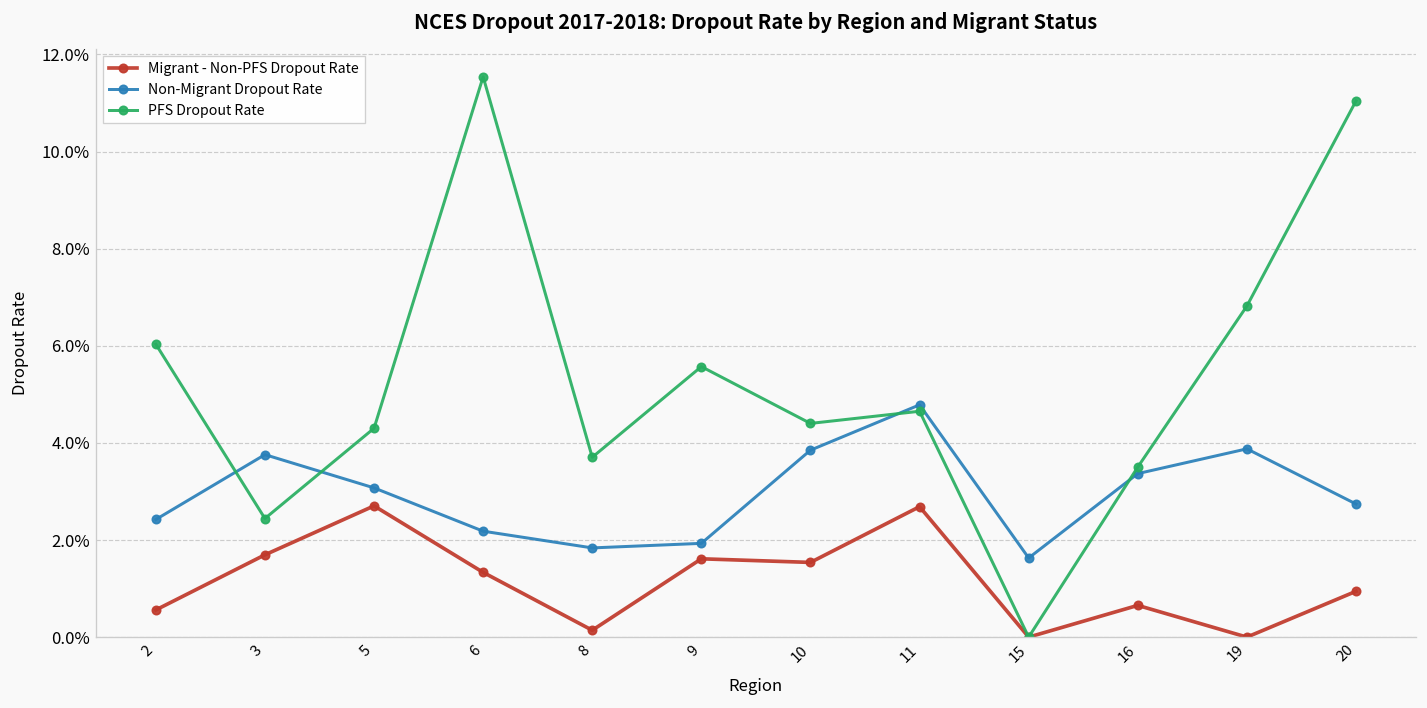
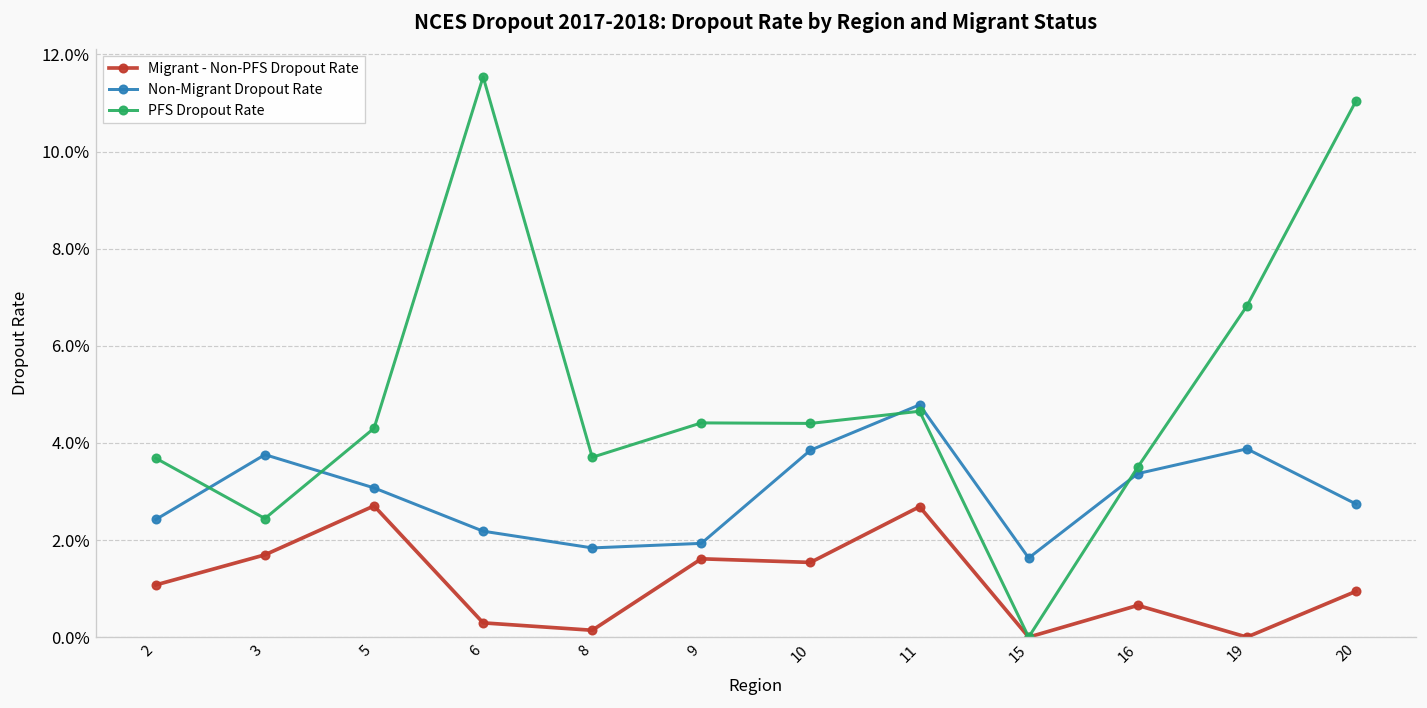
Migrant - Non-PFS Dropout Rate, 2: 0.6% -> 1.1%
PFS Dropout Rate, 2: 6.0% -> 3.7%
Migrant - Non-PFS Dropout Rate, 6: 1.3% -> 0.3%
PFS Dropout Rate, 9: 5.6% -> 4.4%
